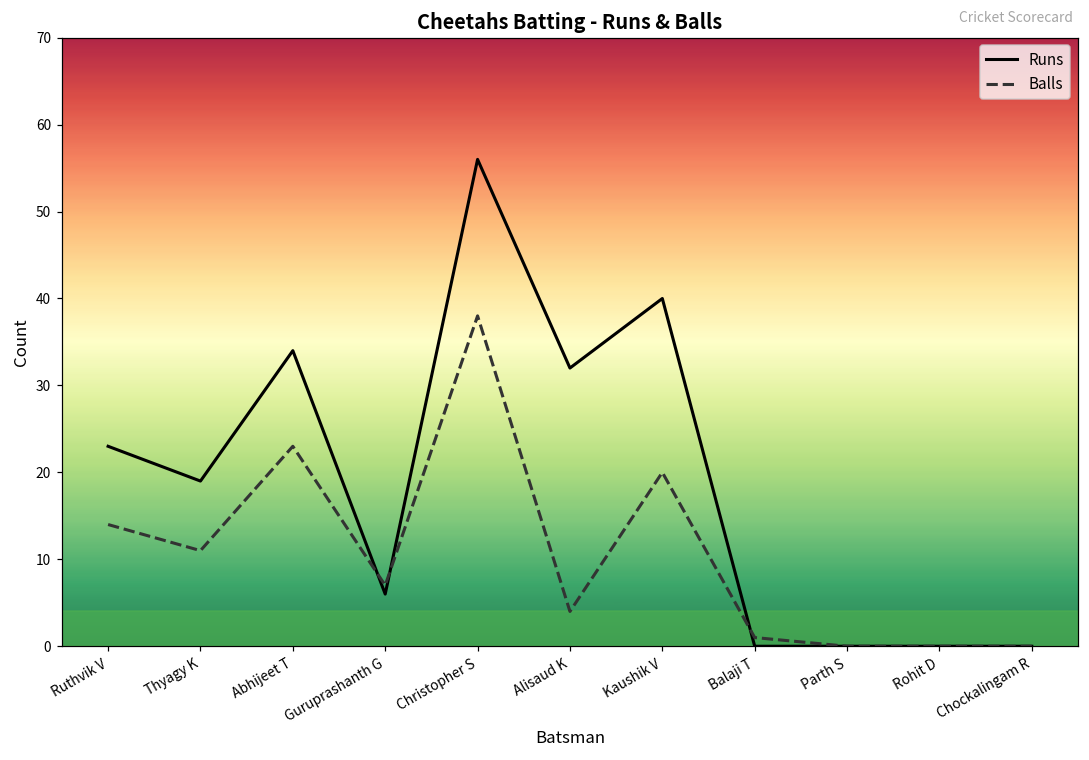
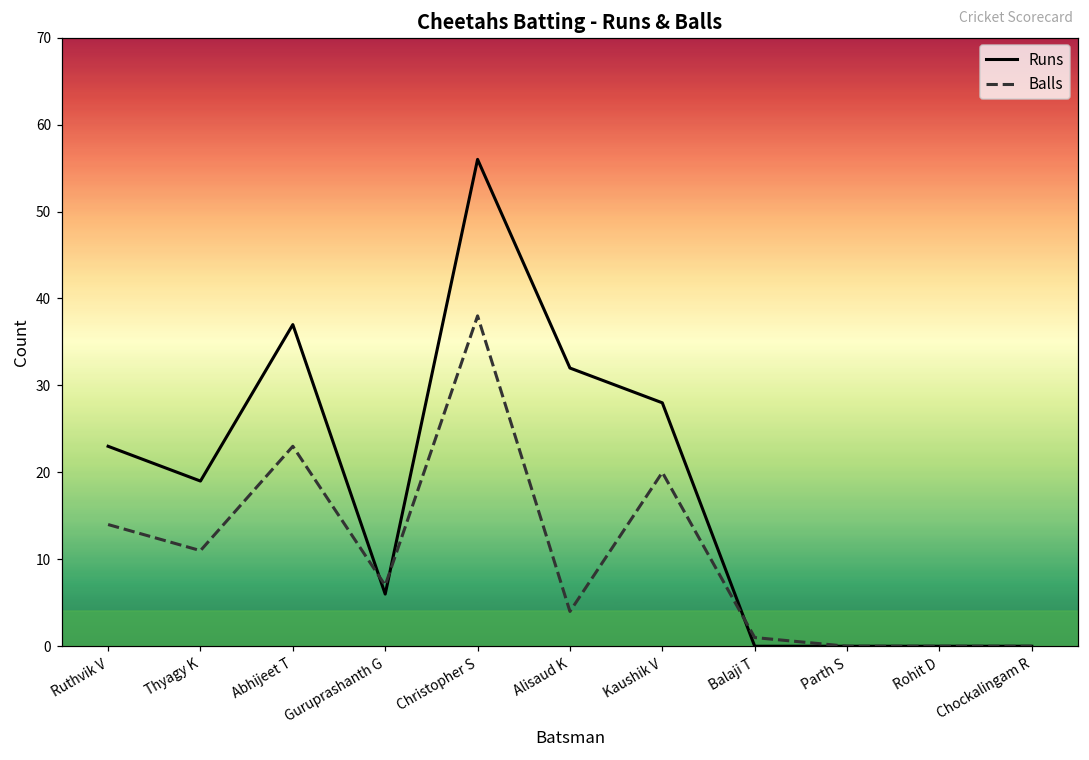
Runs, Abhijeet T: 34 -> 37
Runs, Kaushik V: 40 -> 28
